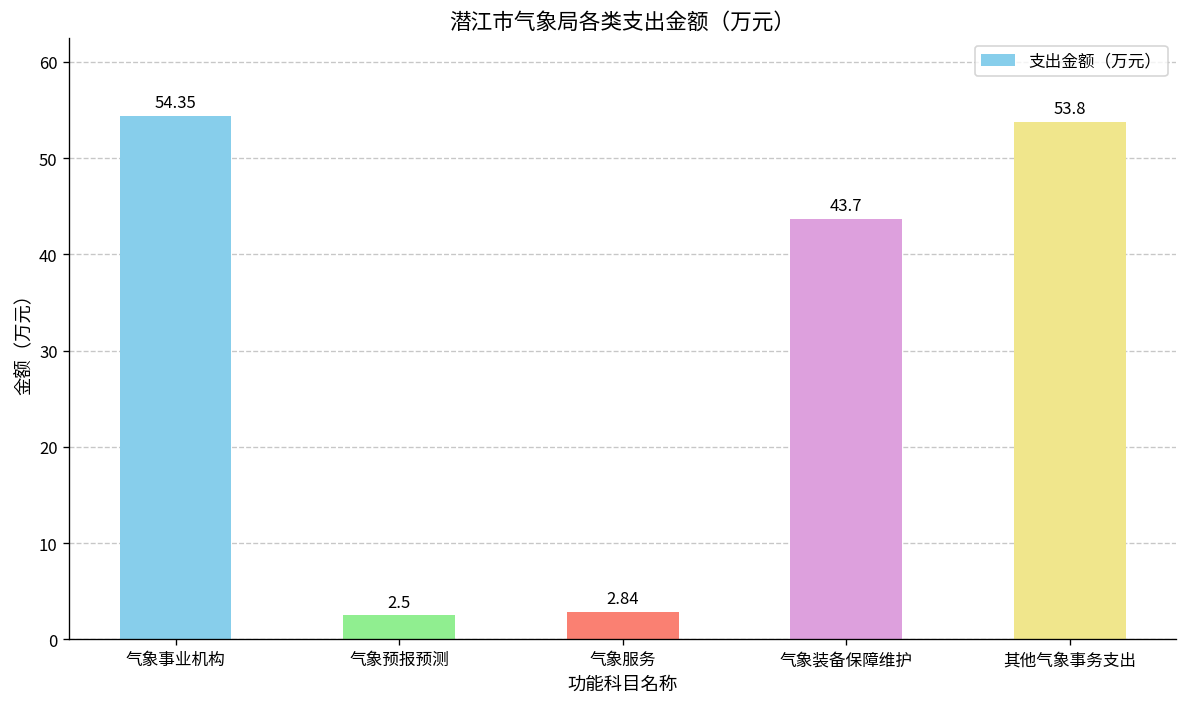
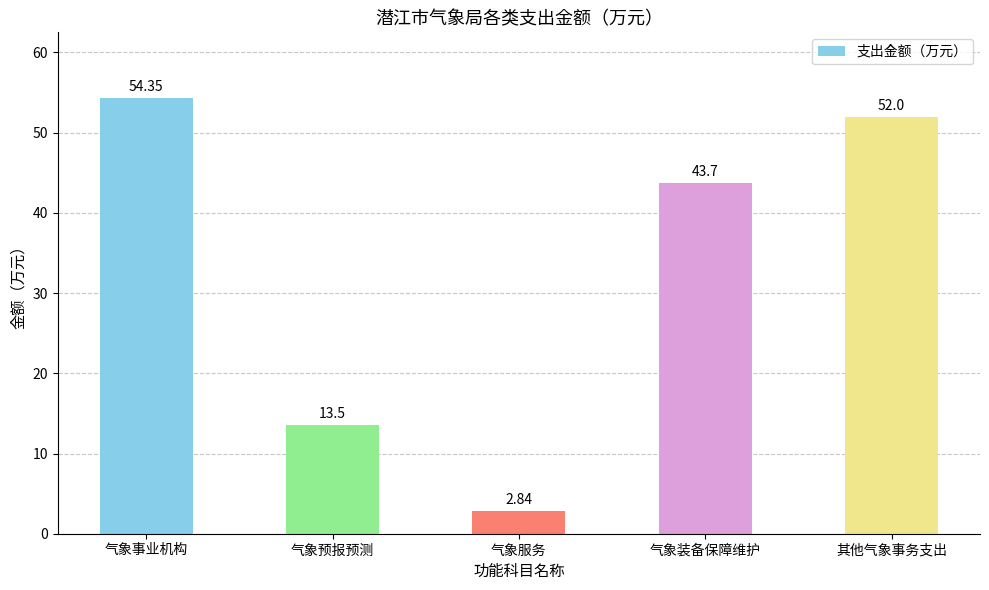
气象预报预测: 2.5 -> 13.5
其他气象事务支出: 53.8 -> 52.0
